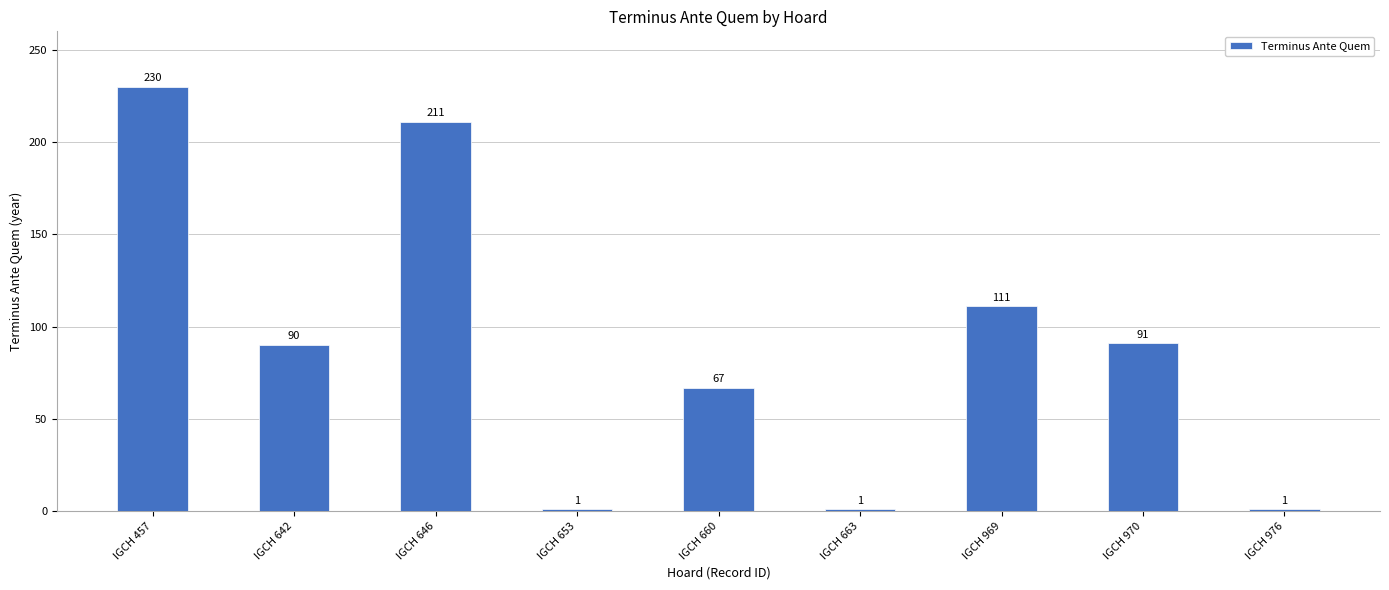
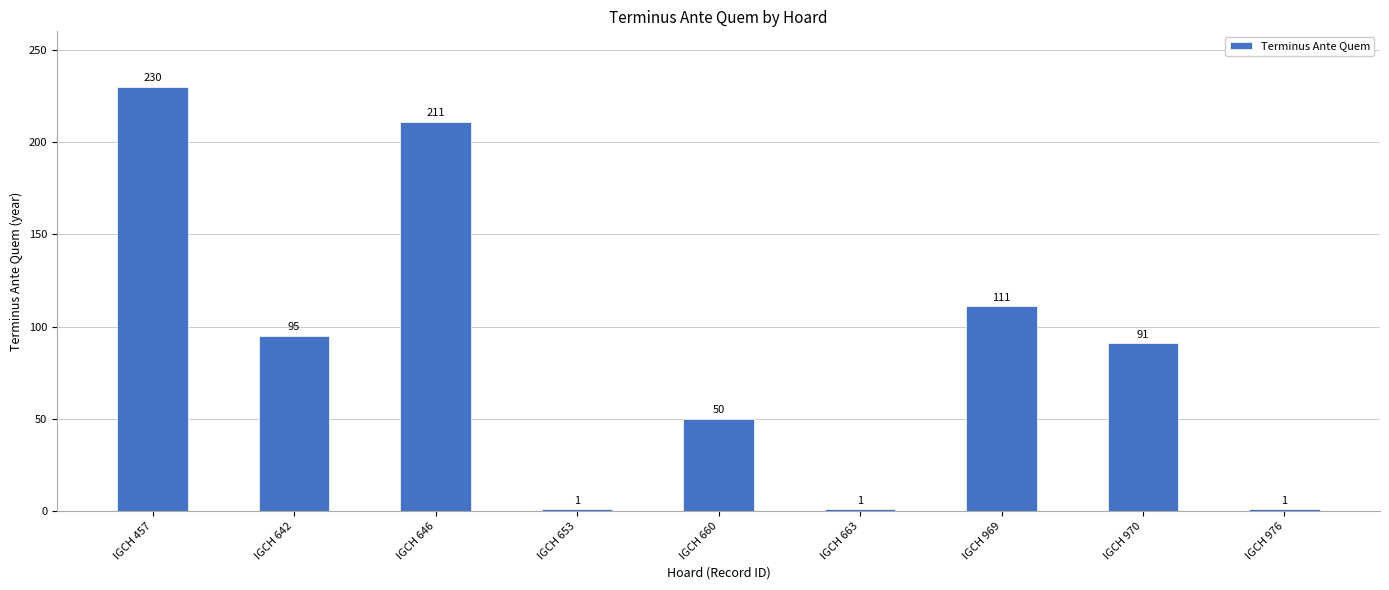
IGCH 642: 90 -> 95
IGCH 660: 67 -> 50
